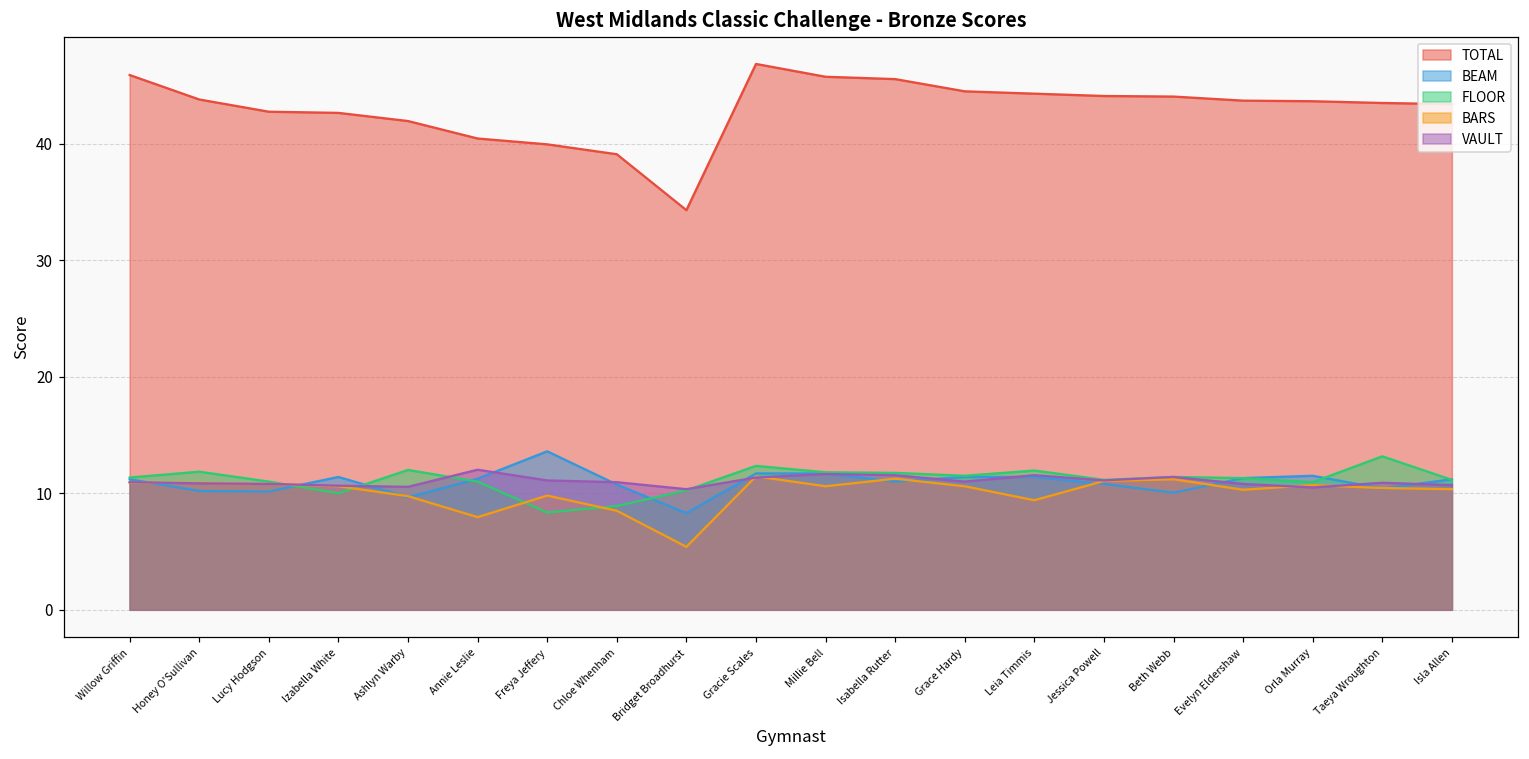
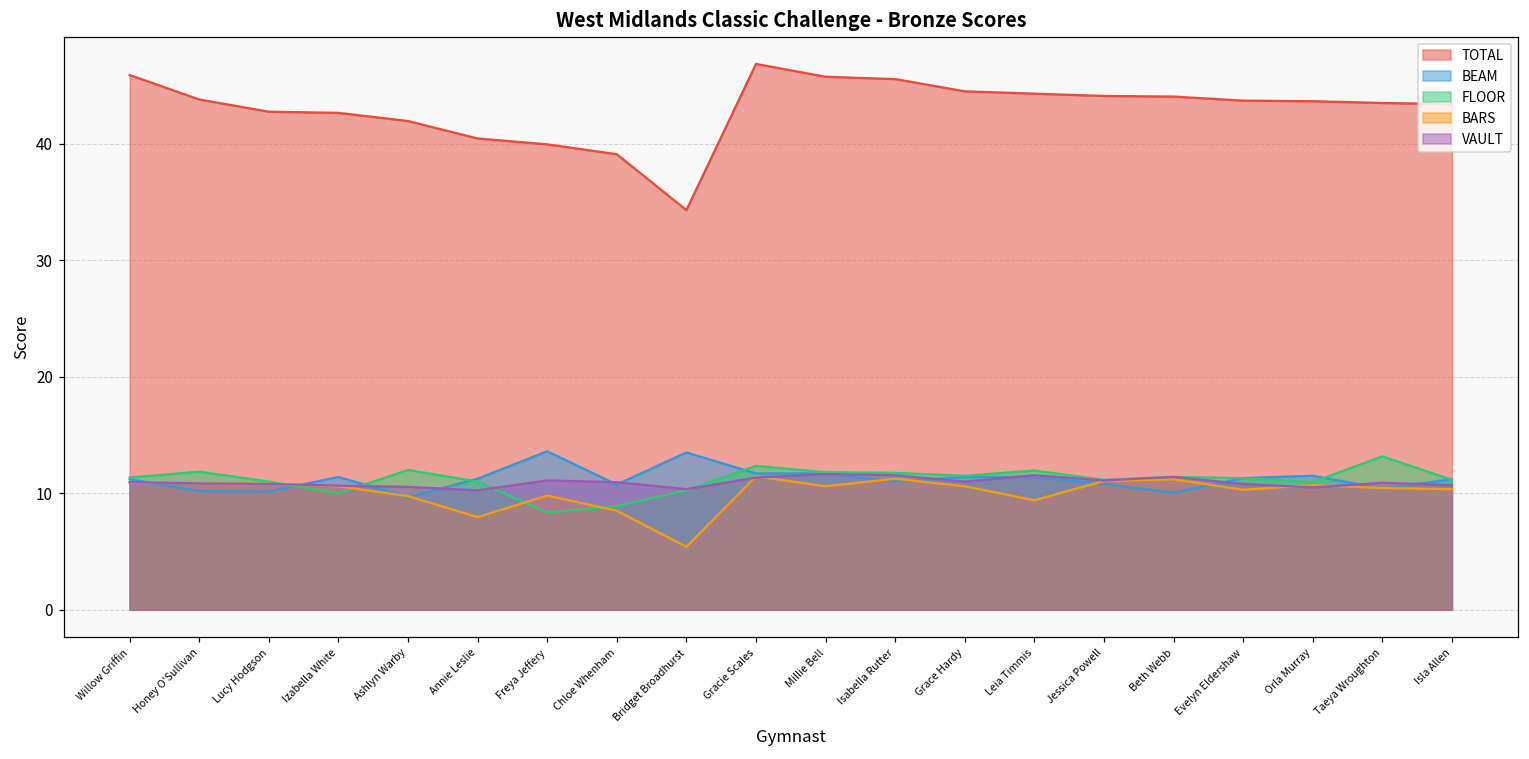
VAULT, Annie Leslie: 12.0 -> 10.3
BEAM, Bridget Broadhurst: 8.3 -> 13.5
